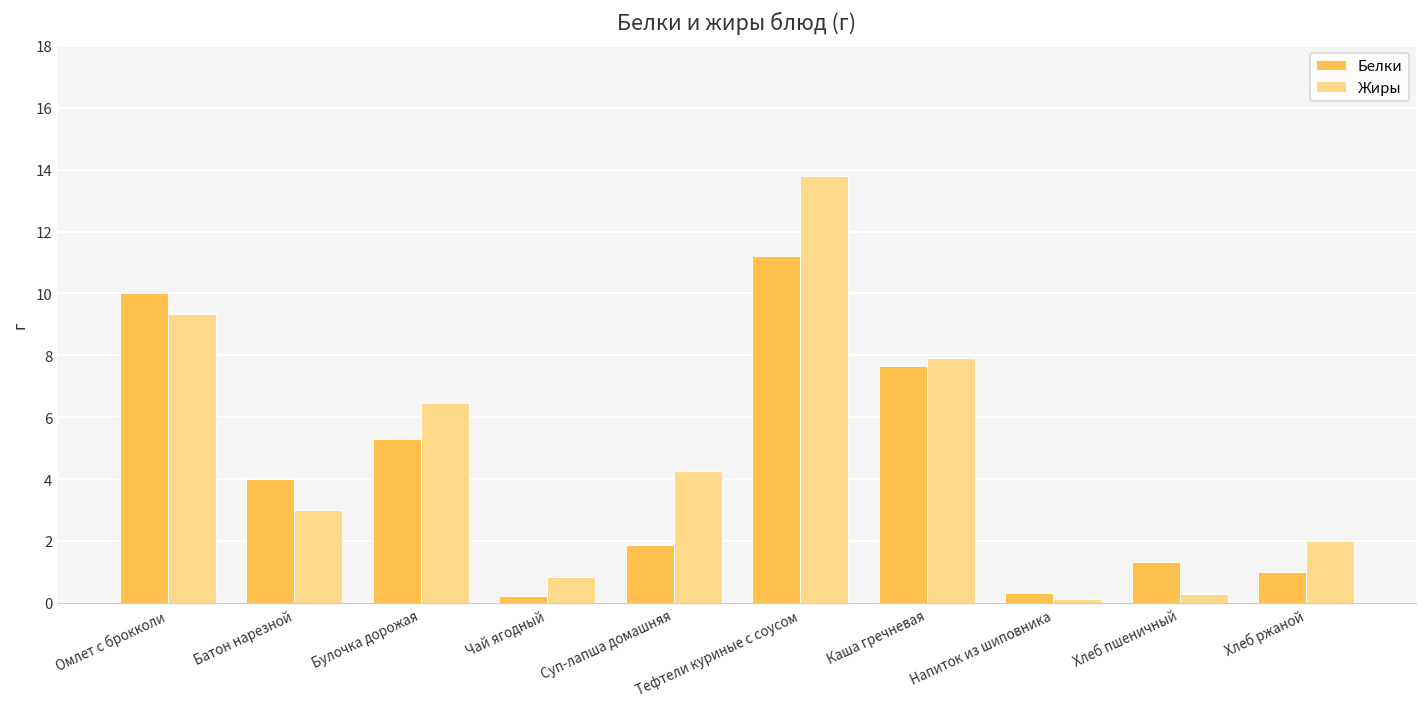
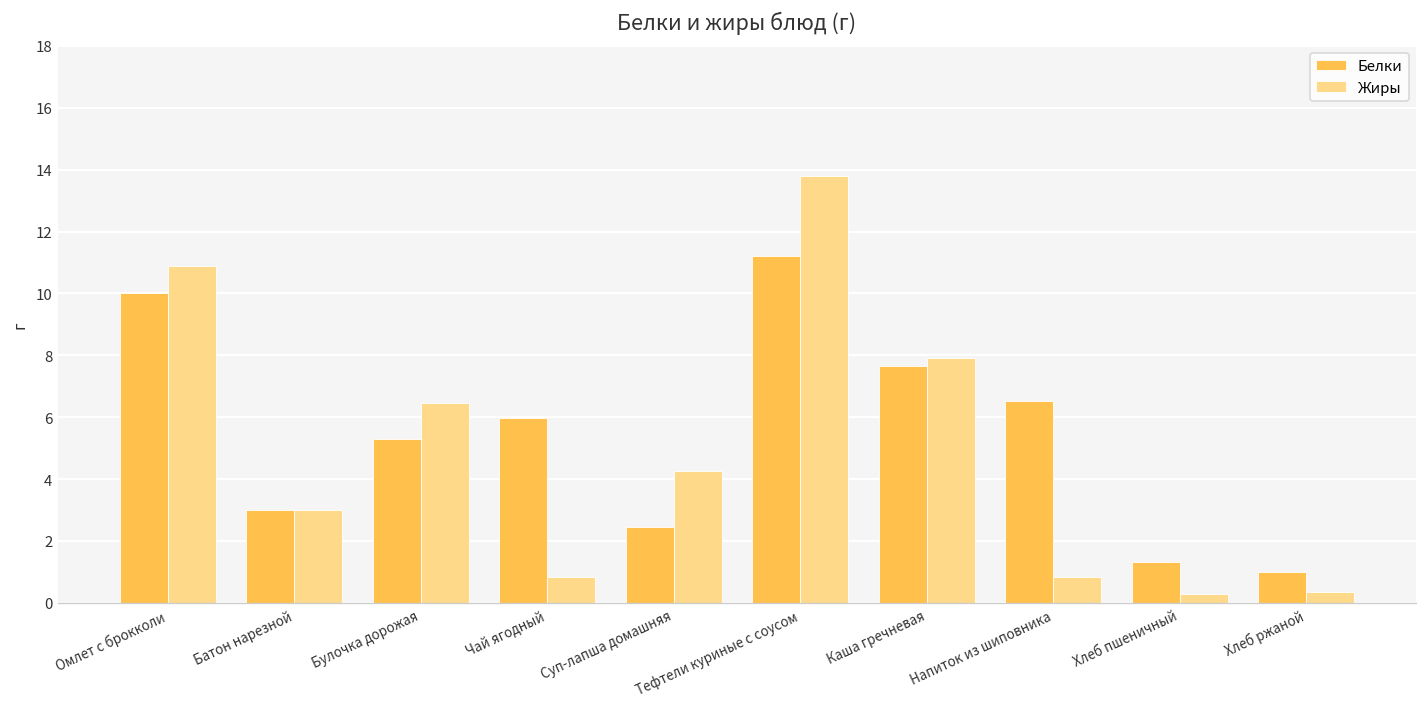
Жиры, Омлет с брокколи: 9.3 -> 10.9
Белки, Батон нарезной: 4 -> 3
Белки, Чай ягодный: 0.2 -> 6.0
Белки, Суп-лапша домашняя: 1.9 -> 2.5
Белки, Напиток из шиповника: 0.3 -> 6.5
Жиры, Напиток из шиповника: 0.1 -> 0.8
Жиры, Хлеб ржаной: 2.0 -> 0.4
